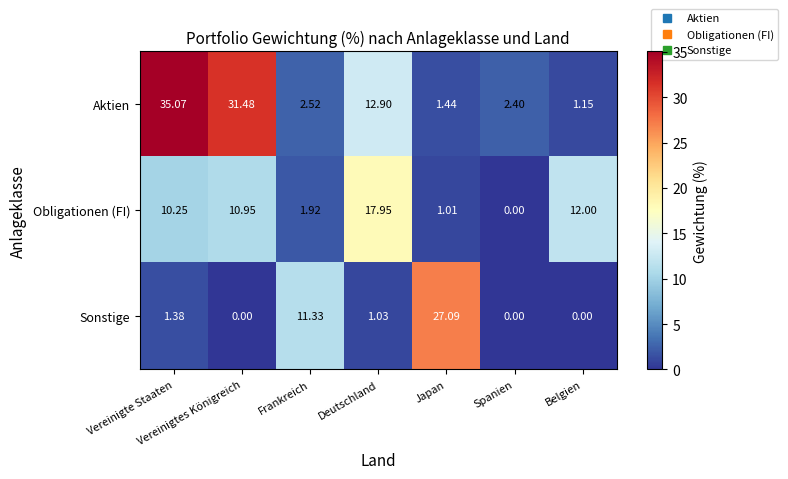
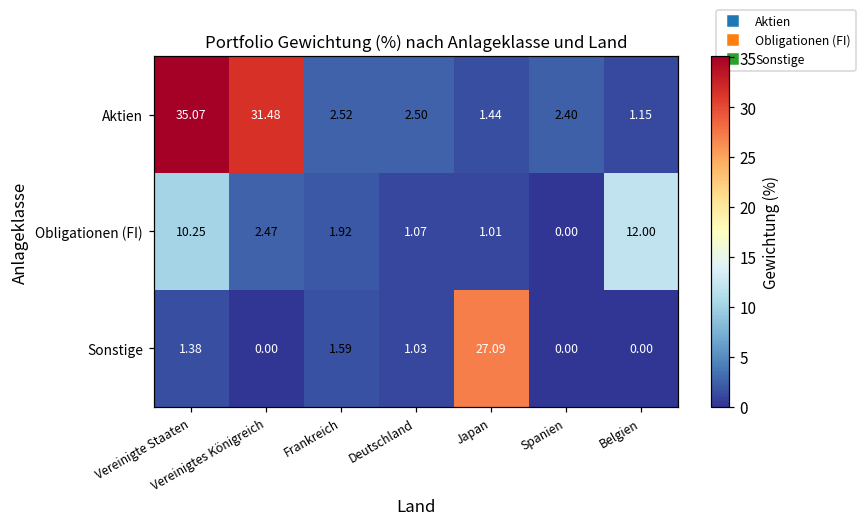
Aktien, Deutschland: 12.90 -> 2.50
Obligationen (FI), Vereinigtes Königreich: 10.95 -> 2.47
Obligationen (FI), Deutschland: 17.95 -> 1.07
Sonstige, Frankreich: 11.33 -> 1.59
